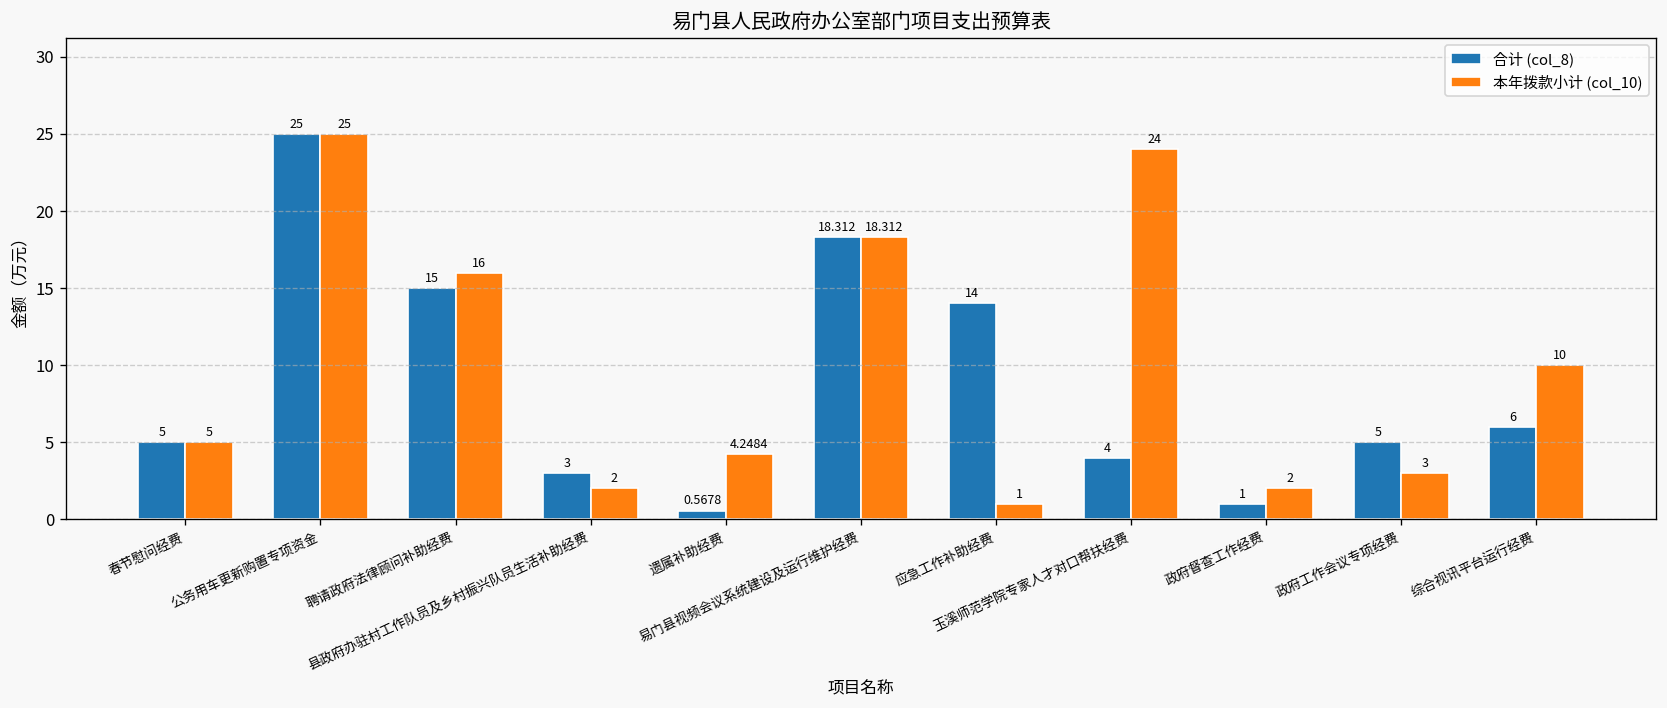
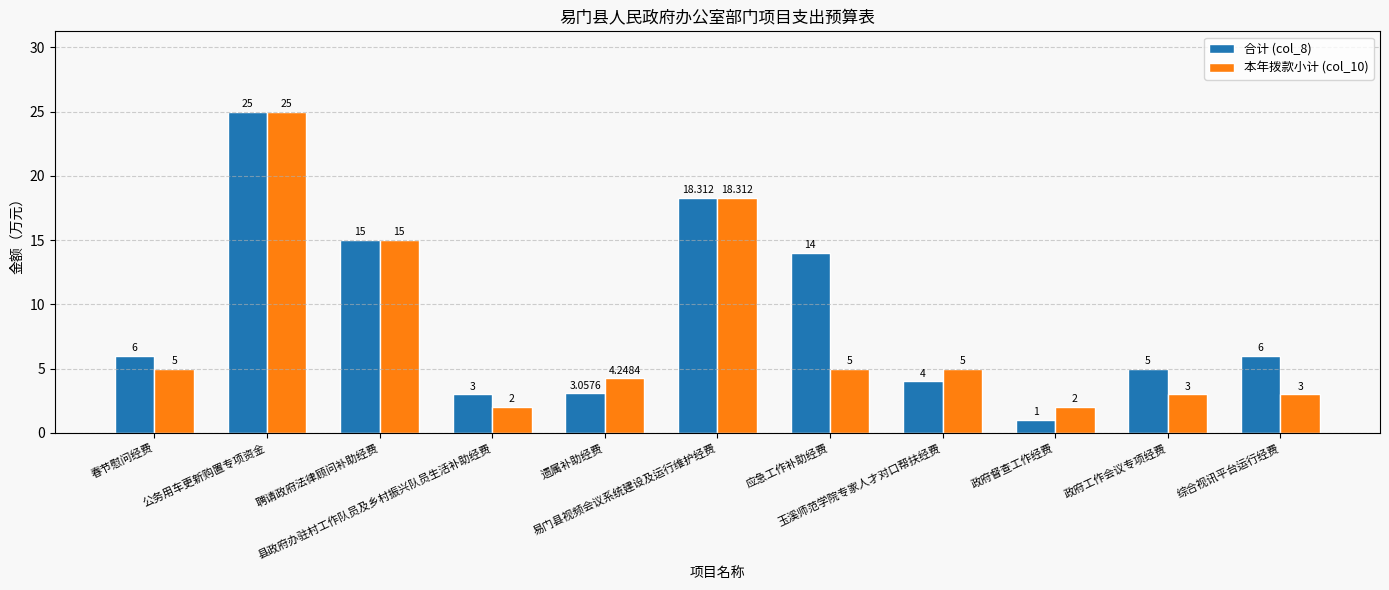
合计 (col_8), 春节慰问经费: 5 -> 6
本年拨款小计 (col_10), 聘请政府法律顾问补助经费: 16 -> 15
合计 (col_8), 遗属补助经费: 0.5678 -> 3.0576
本年拨款小计 (col_10), 应急工作补助经费: 1 -> 5
本年拨款小计 (col_10), 玉溪师范学院专家人才对口帮扶经费: 24 -> 5
本年拨款小计 (col_10), 综合视讯平台运行经费: 10 -> 3
